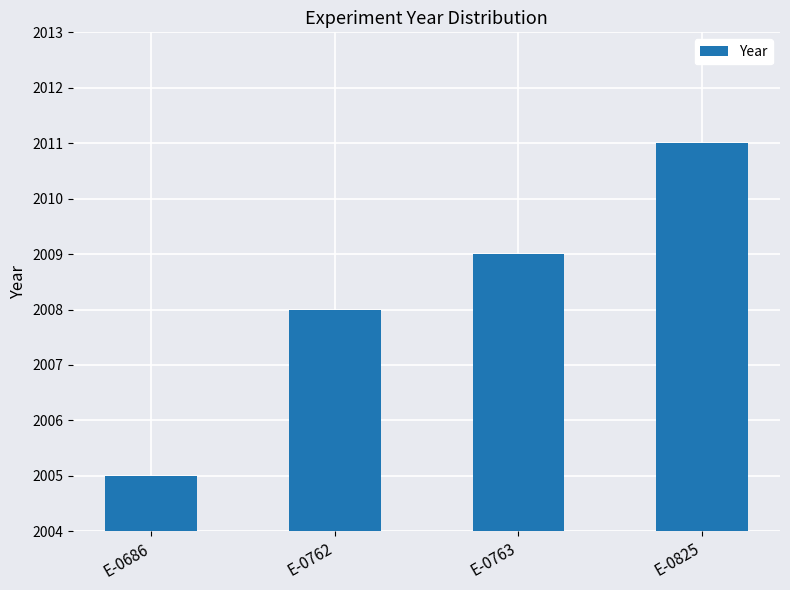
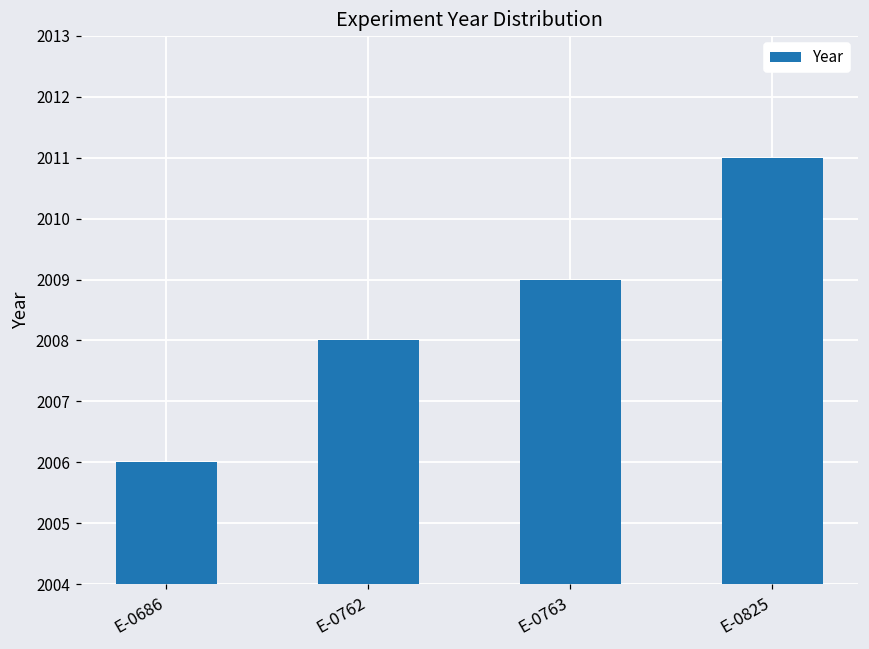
E-0686: 2005 -> 2006
